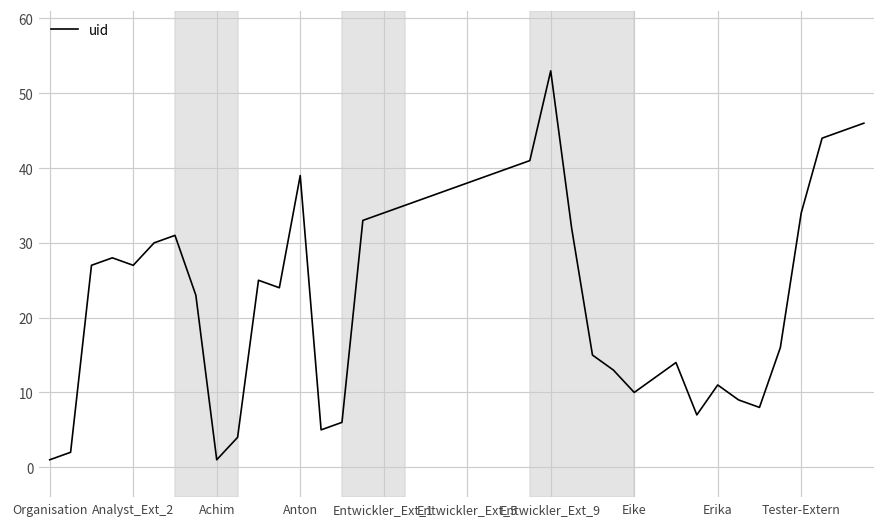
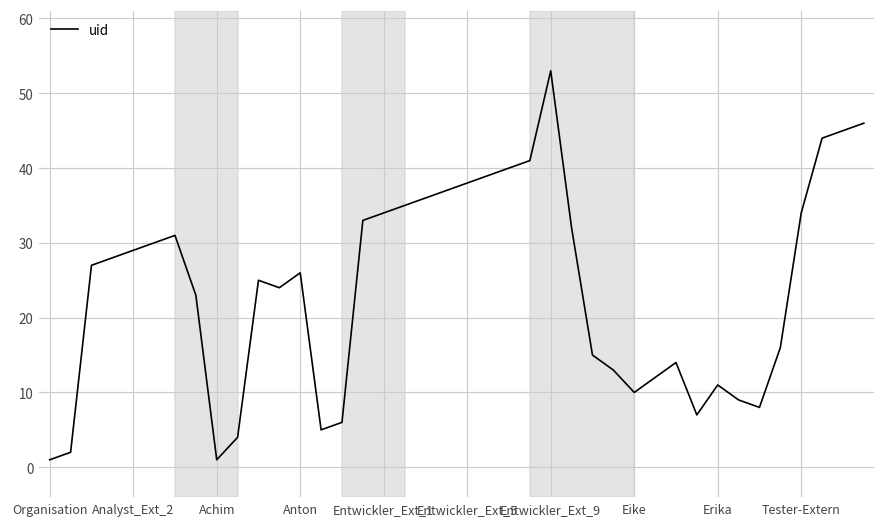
Analyst_Ext_2: 27 -> 29
Anton: 39 -> 26
